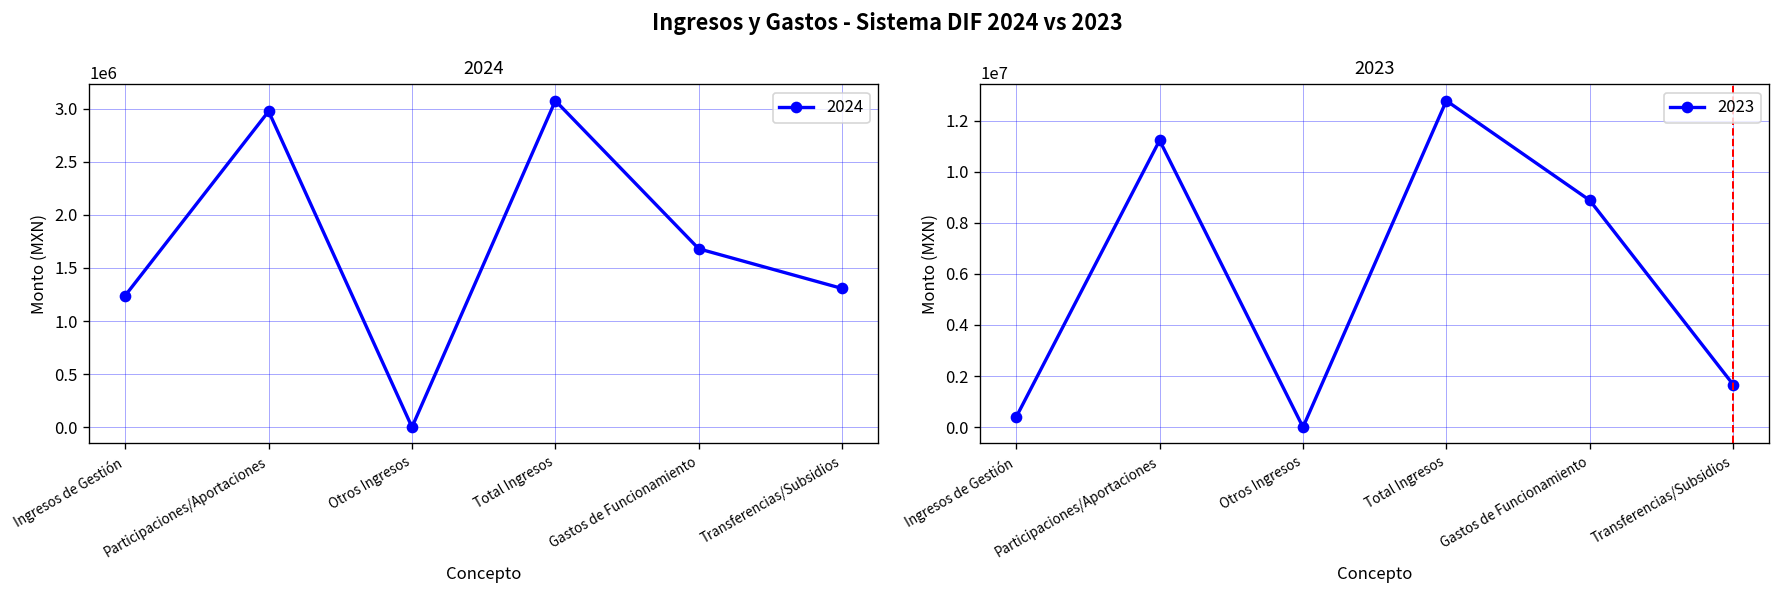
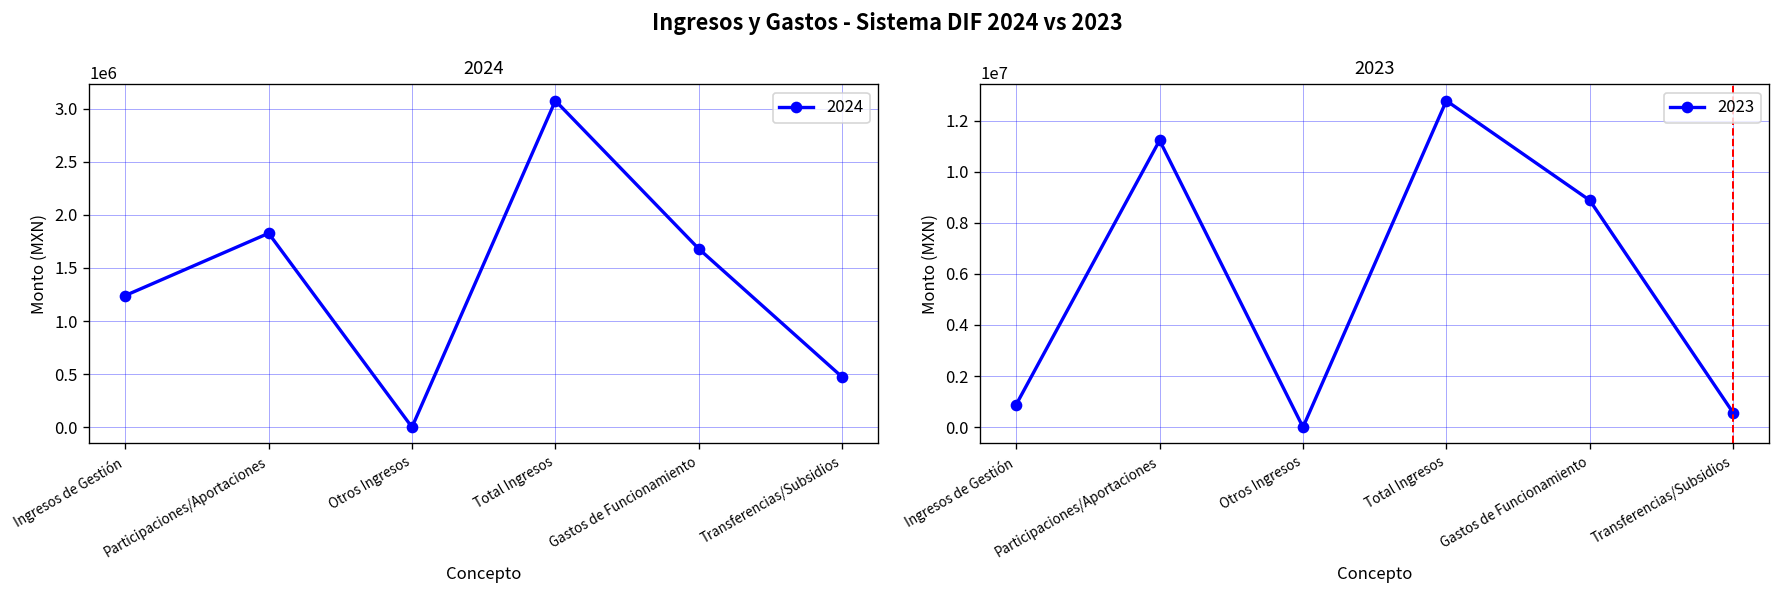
2024, Participaciones/Aportaciones: 3000000 -> 1800000
2024, Transferencias/Subsidios: 1300000 -> 500000
2023, Ingresos de Gestión: 400000 -> 900000
2023, Transferencias/Subsidios: 1700000 -> 600000
